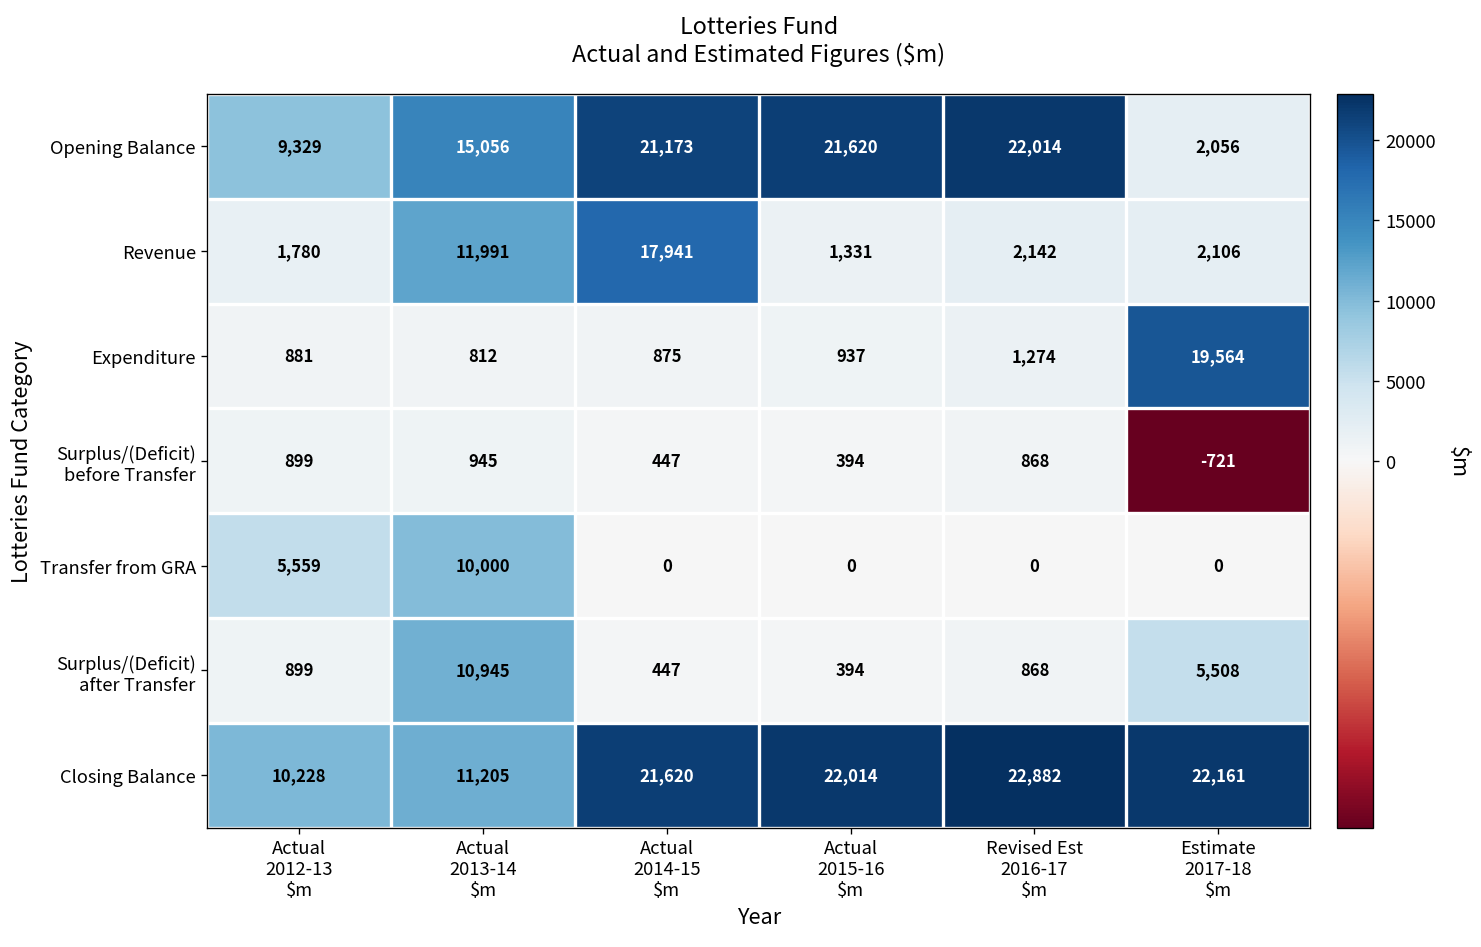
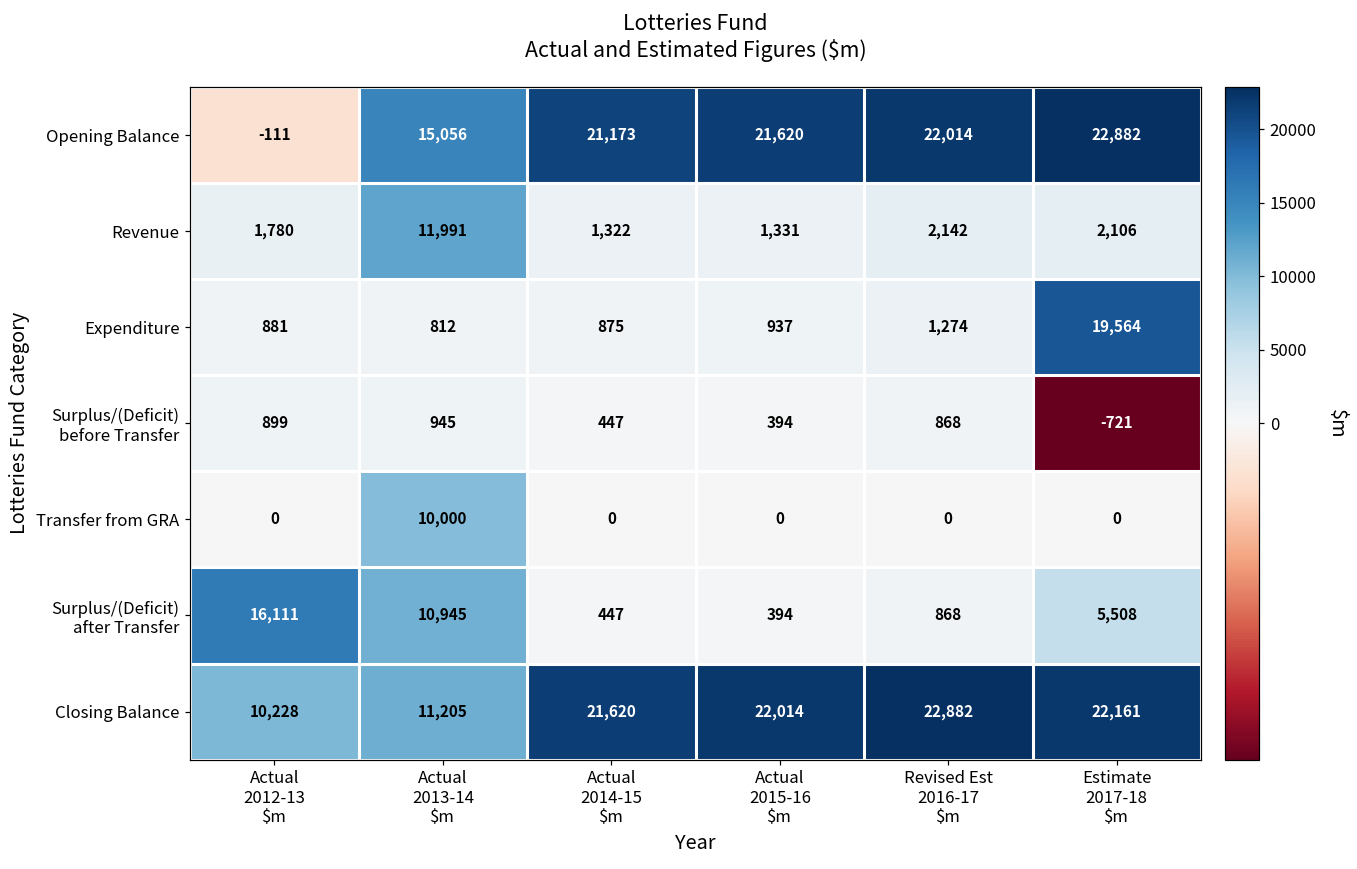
Opening Balance, Actual 2012-13 $m: 9,329 -> -111
Opening Balance, Estimate 2017-18 $m: 2,056 -> 22,882
Revenue, Actual 2014-15 $m: 17,941 -> 1,322
Transfer from GRA, Actual 2012-13 $m: 5,559 -> 0
Surplus/(Deficit) after Transfer, Actual 2012-13 $m: 899 -> 16,111
